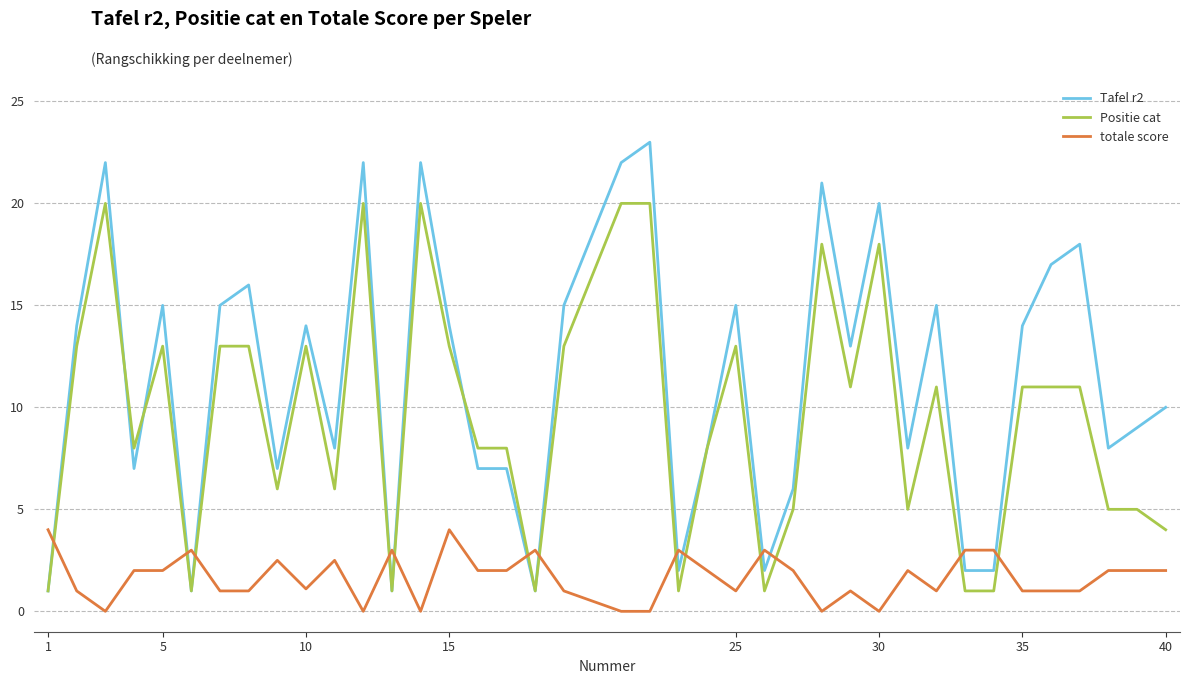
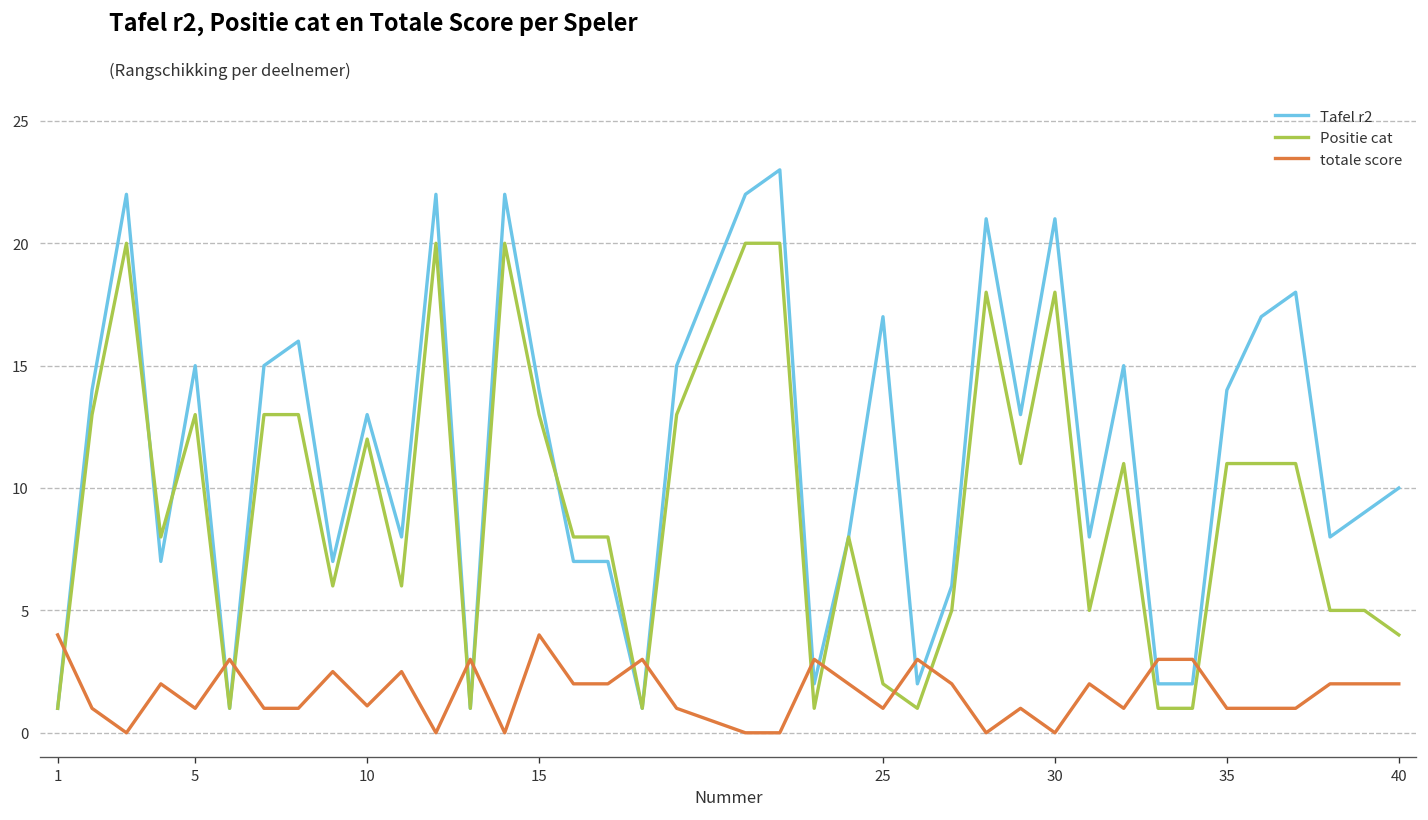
totale score, 5: 2 -> 1
Tafel r2, 10: 14 -> 13
Positie cat, 10: 13 -> 12
Tafel r2, 25: 15 -> 17
Positie cat, 25: 13 -> 2
Tafel r2, 30: 20 -> 21
